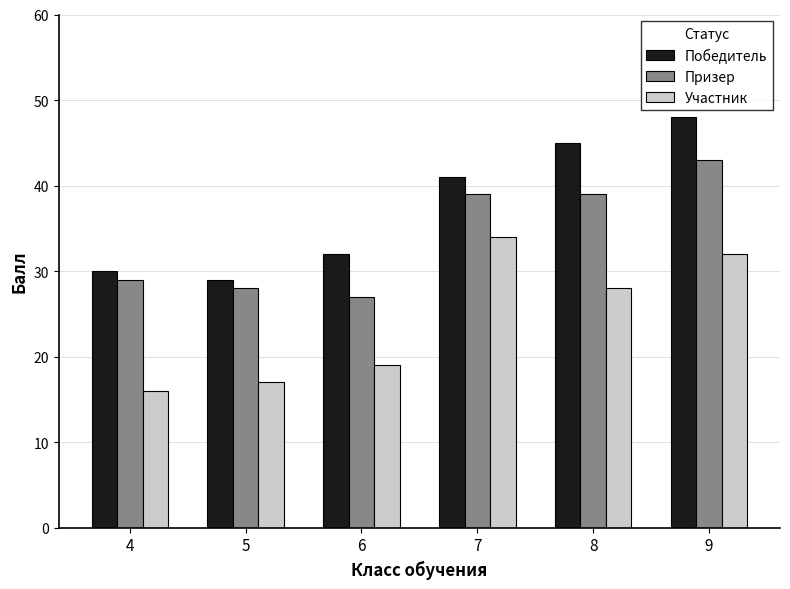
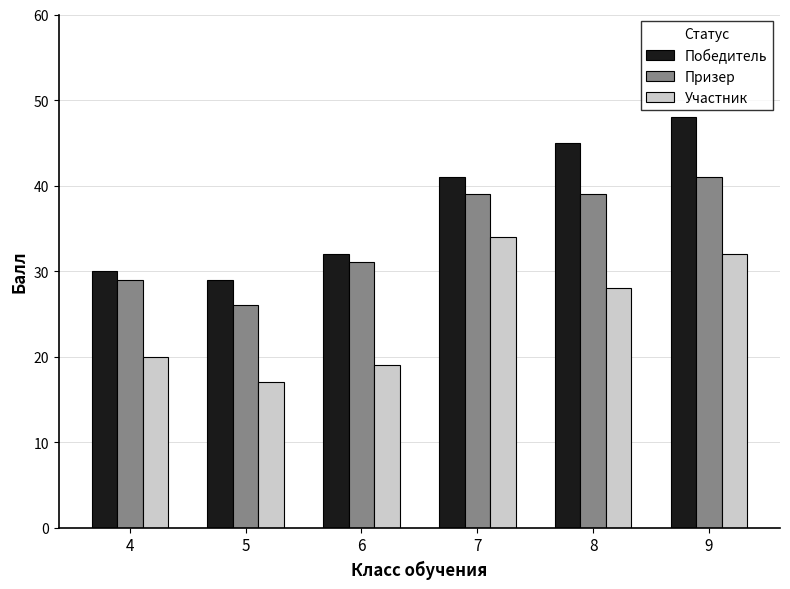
Участник, 4: 16 -> 20
Призер, 5: 28 -> 26
Призер, 6: 27 -> 31
Призер, 9: 43 -> 41
